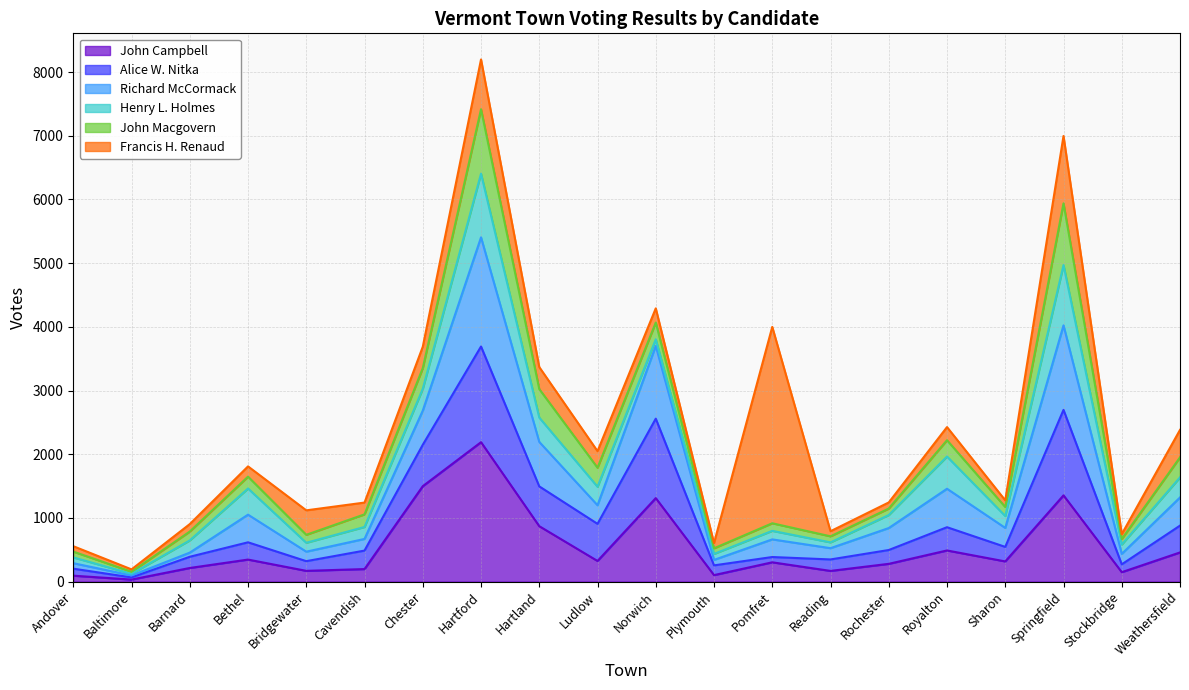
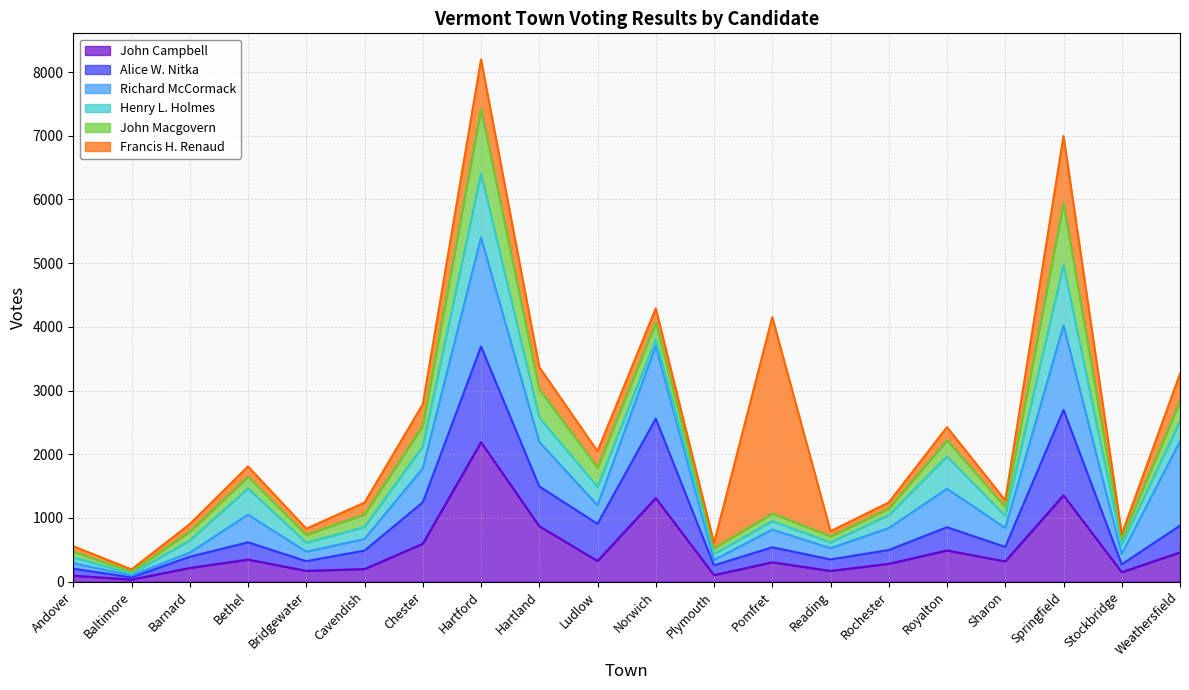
Francis H. Renaud, Bridgewater: 400 -> 100
John Campbell, Chester: 1500 -> 600
Alice W. Nitka, Pomfret: 100 -> 200
Richard McCormack, Weathersfield: 400 -> 1300
